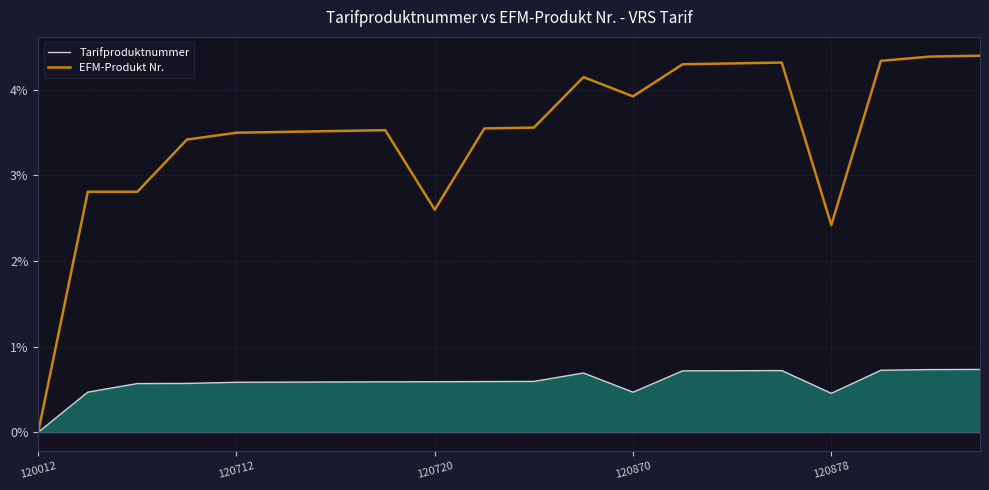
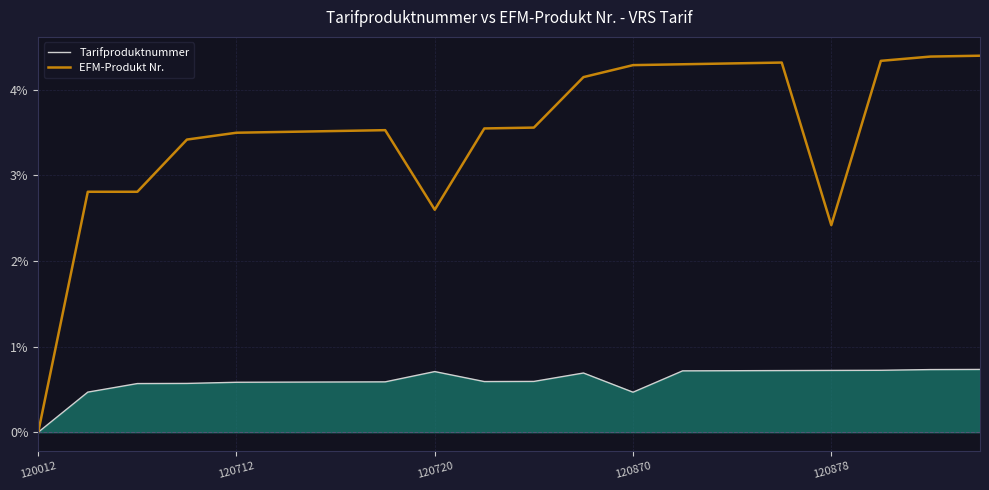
Tarifproduktnummer, 120720: 0.6% -> 0.7%
EFM-Produkt Nr., 120870: 3.9% -> 4.3%
Tarifproduktnummer, 120878: 0.5% -> 0.7%
